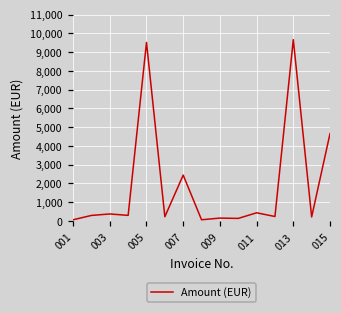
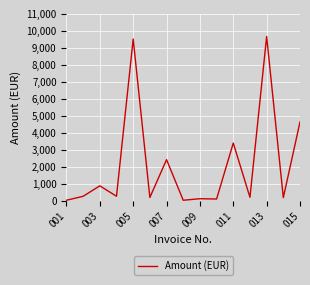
003: 400 -> 900
011: 400 -> 3,400
